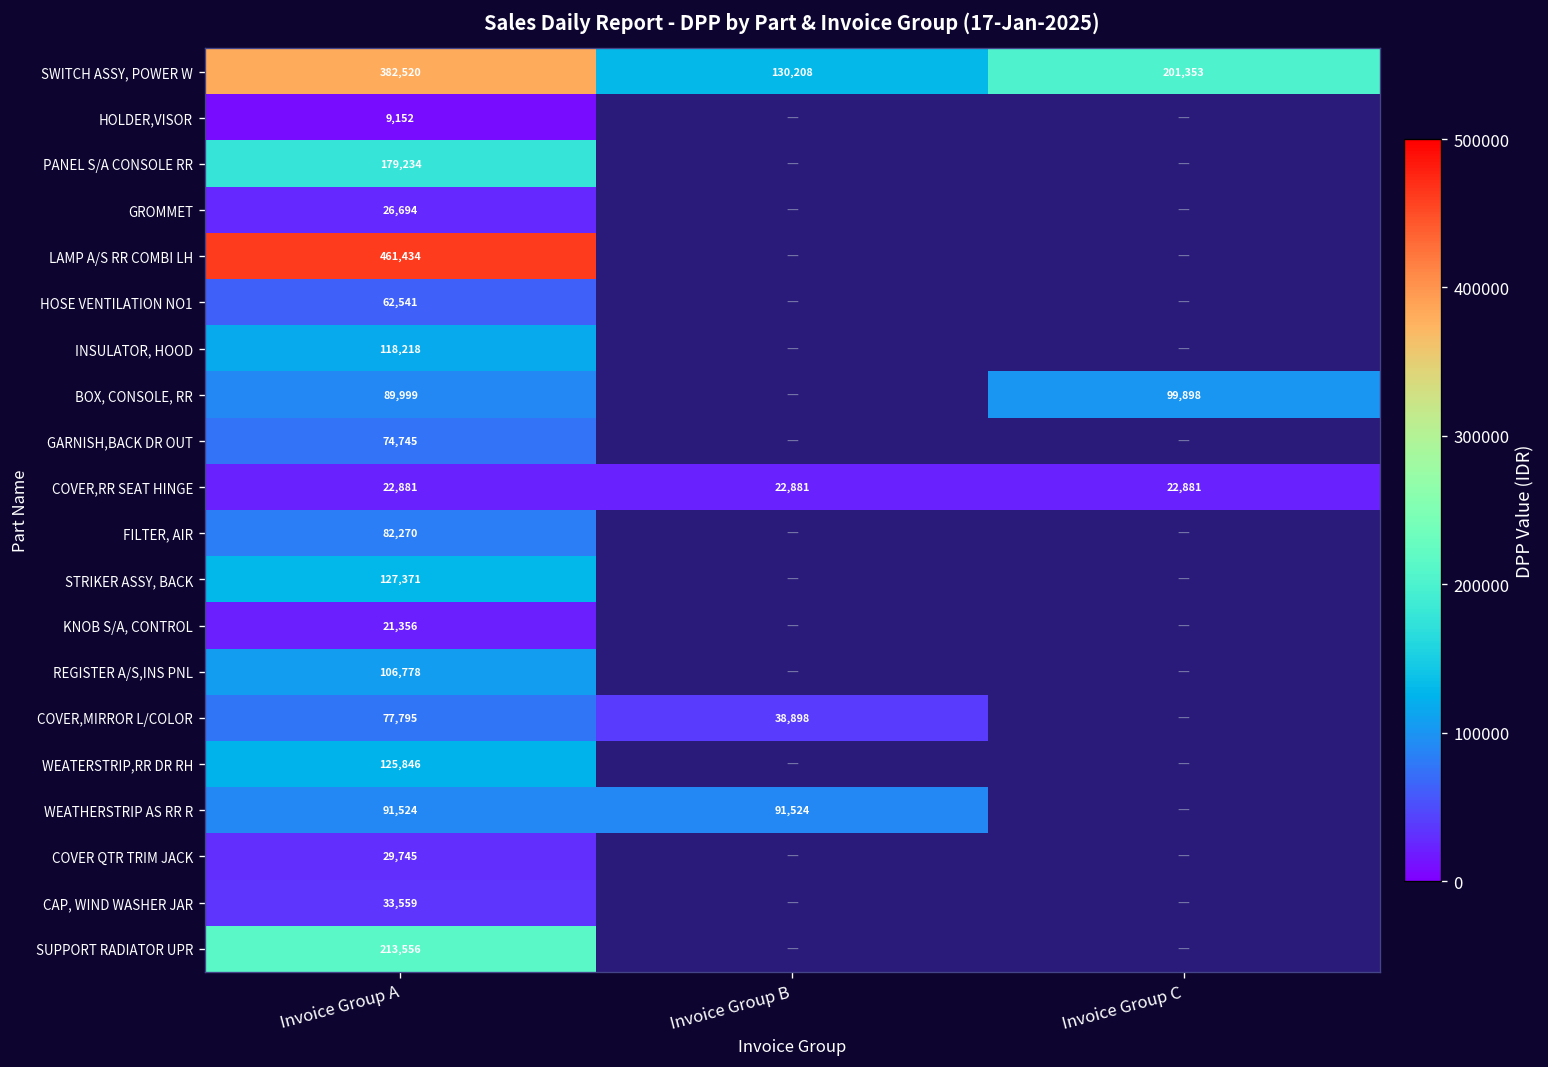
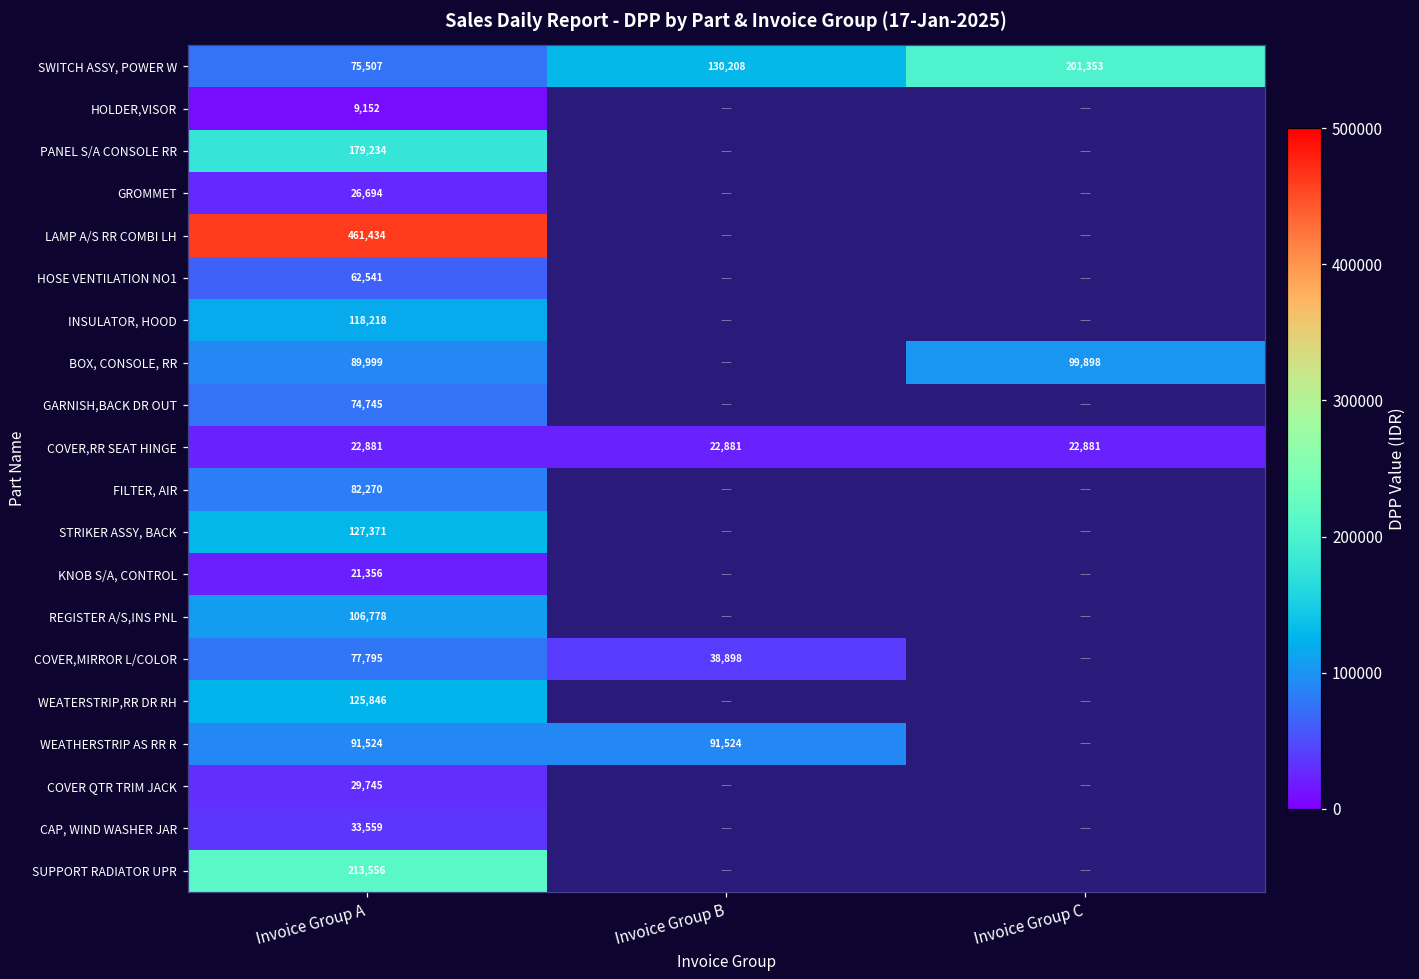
SWITCH ASSY, POWER W, Invoice Group A: 382,520 -> 75,507
